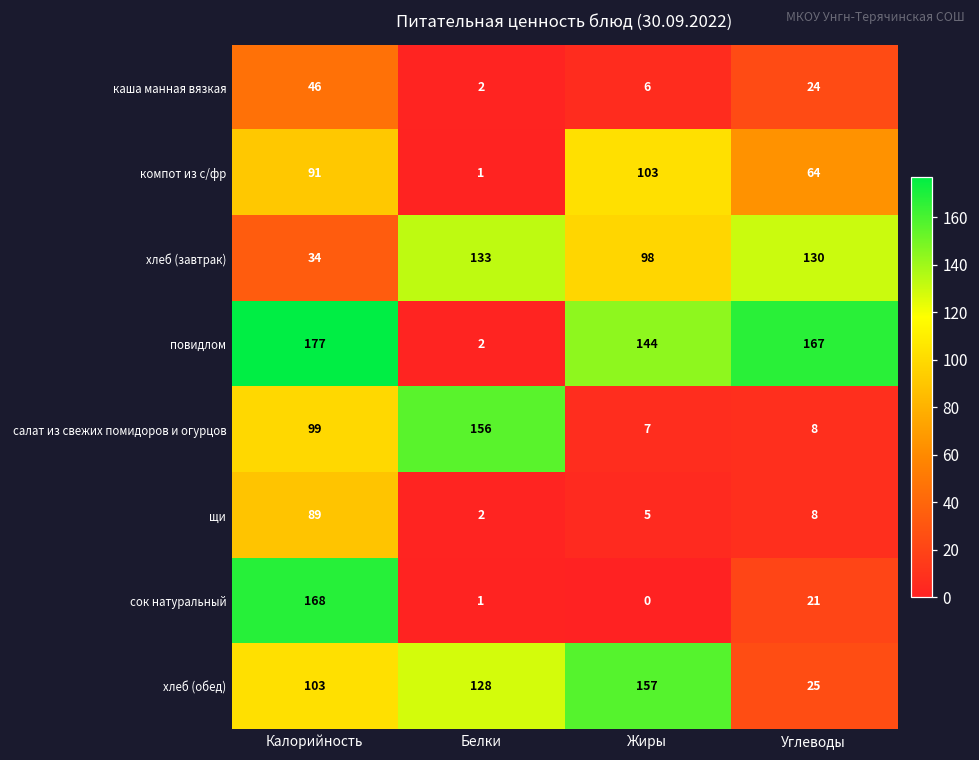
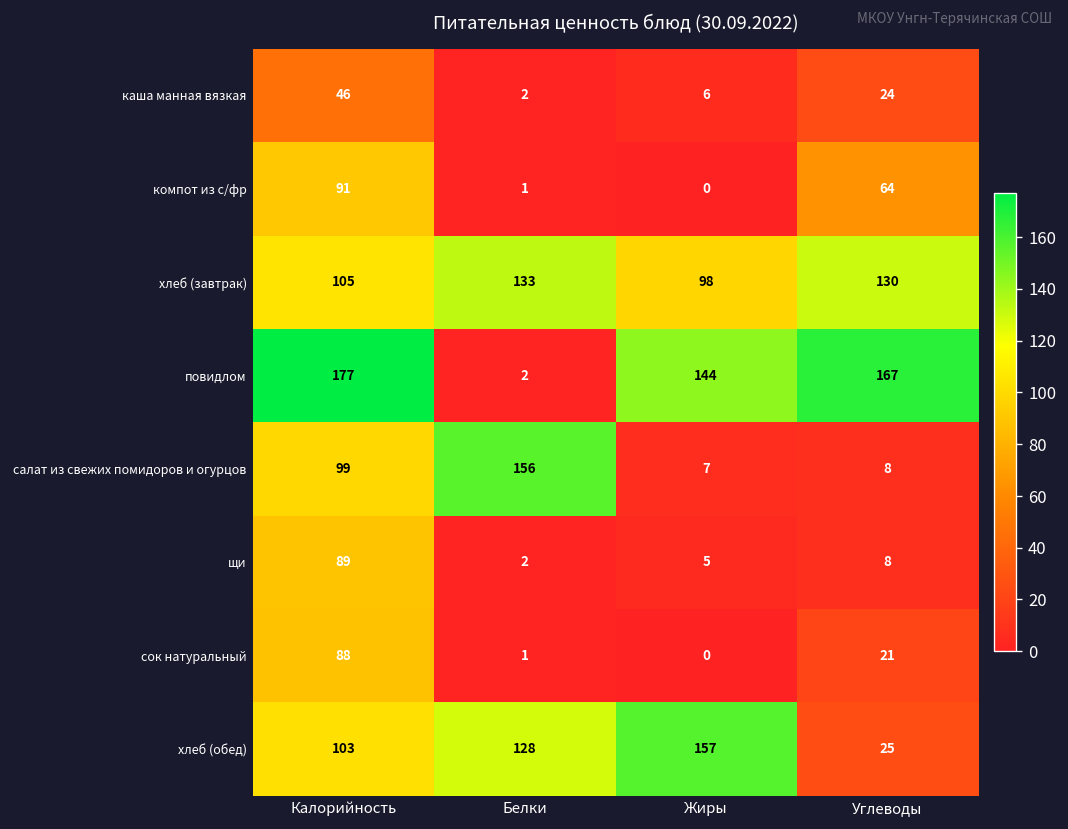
компот из с/фр, Жиры: 103 -> 0
хлеб (завтрак), Калорийность: 34 -> 105
сок натуральный, Калорийность: 168 -> 88
